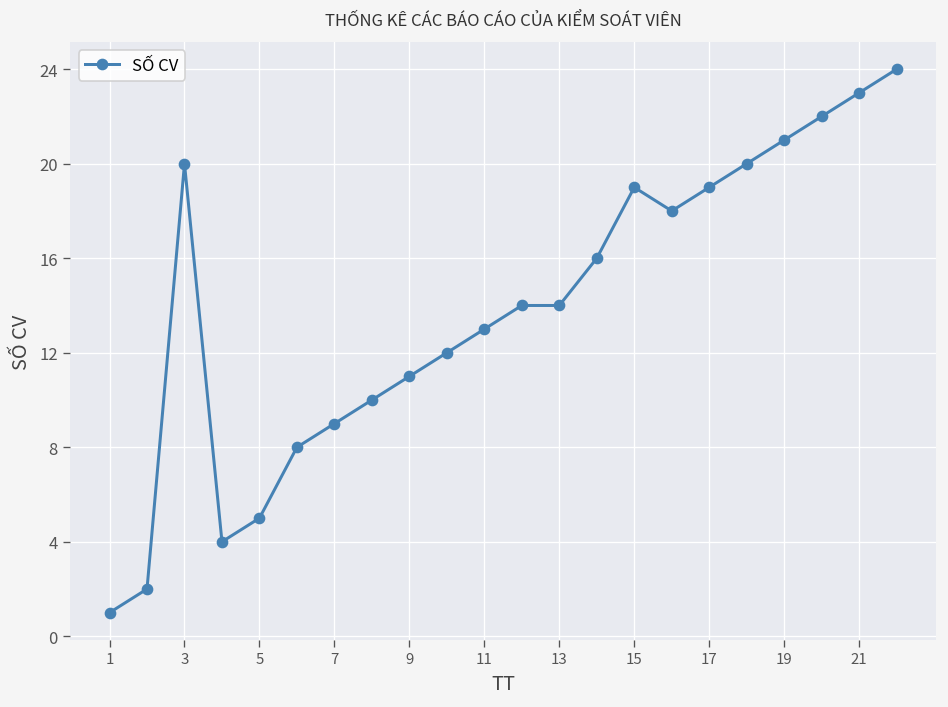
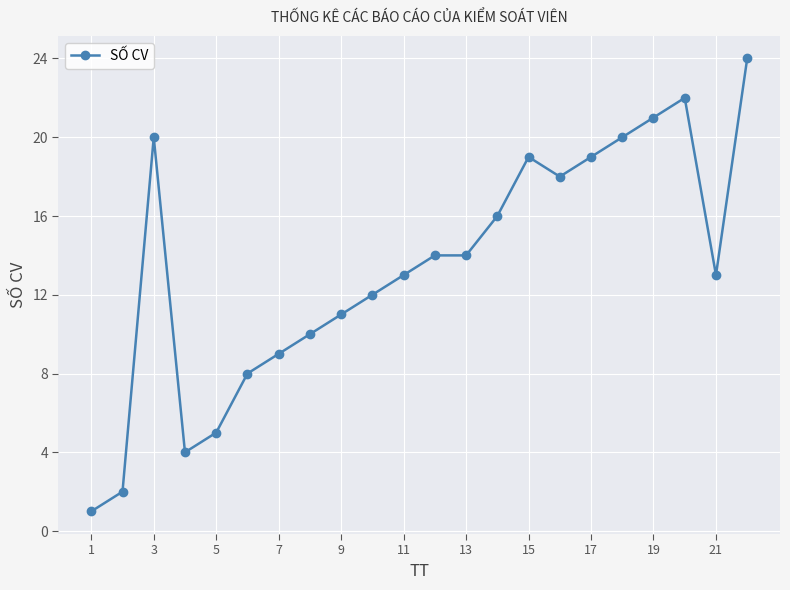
21: 23 -> 13
